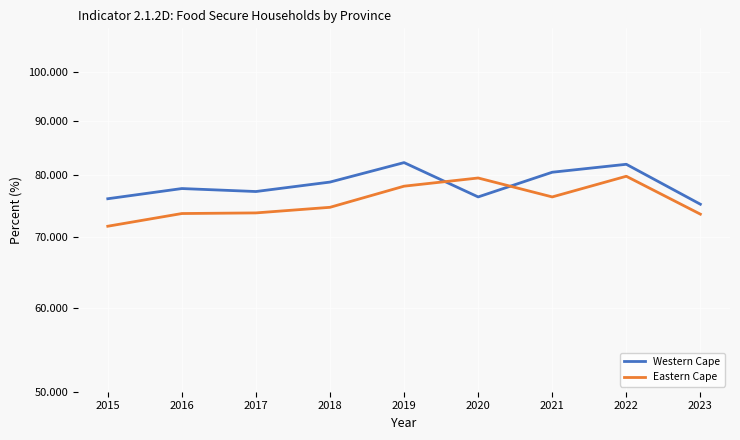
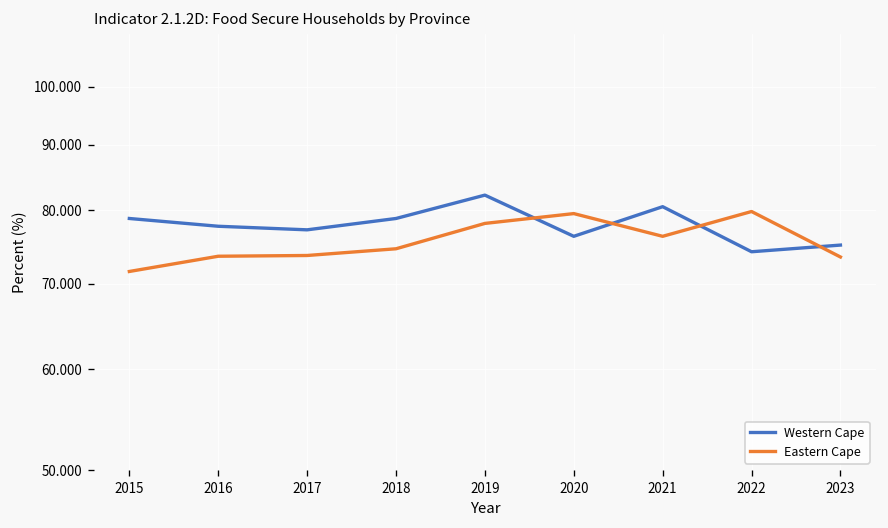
Western Cape, 2015: 76 -> 79
Western Cape, 2022: 82 -> 74
